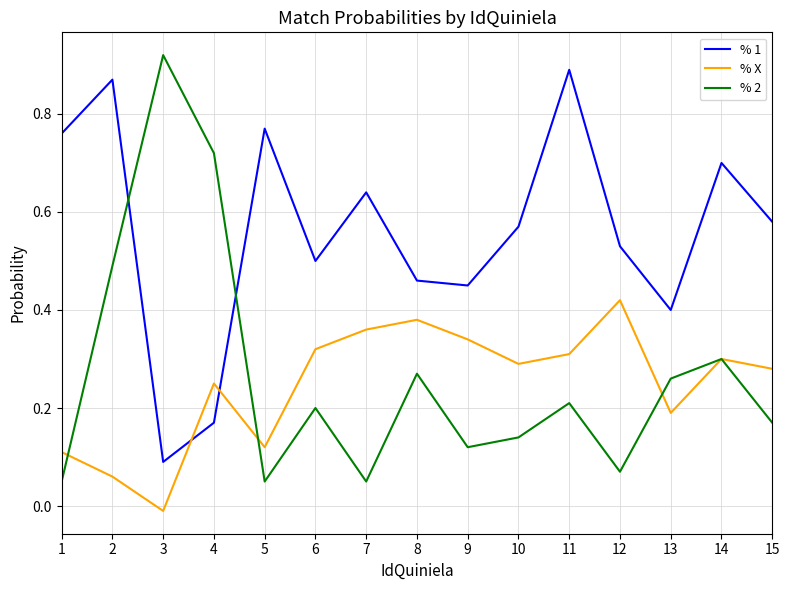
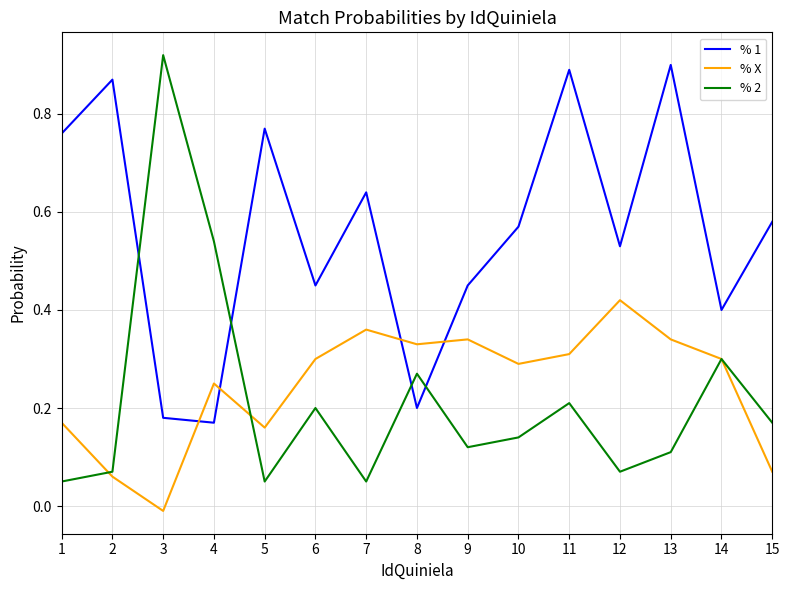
% X, 1: 0.11 -> 0.17
% 2, 2: 0.49 -> 0.07
% 1, 3: 0.09 -> 0.18
% 2, 4: 0.72 -> 0.54
% X, 5: 0.12 -> 0.16
% 1, 6: 0.50 -> 0.45
% X, 6: 0.32 -> 0.30
% 1, 8: 0.46 -> 0.20
% X, 8: 0.38 -> 0.33
% 1, 13: 0.4 -> 0.9
% X, 13: 0.19 -> 0.34
% 2, 13: 0.26 -> 0.11
% 1, 14: 0.7 -> 0.4
% X, 15: 0.28 -> 0.07
